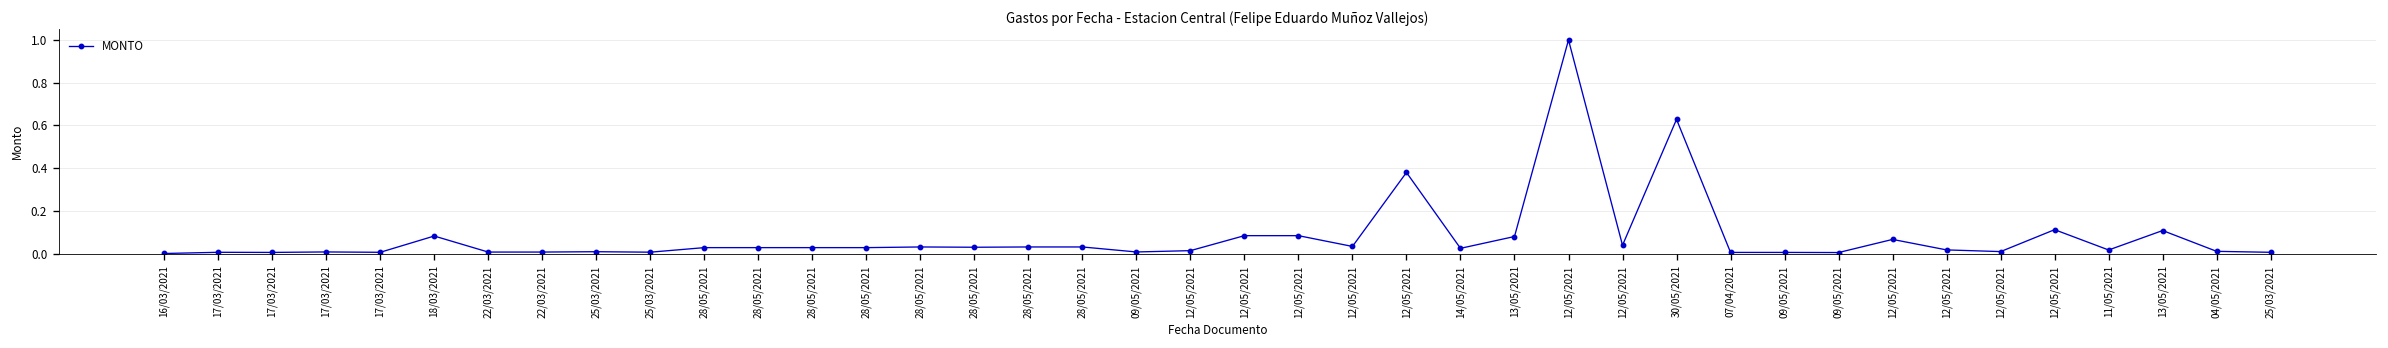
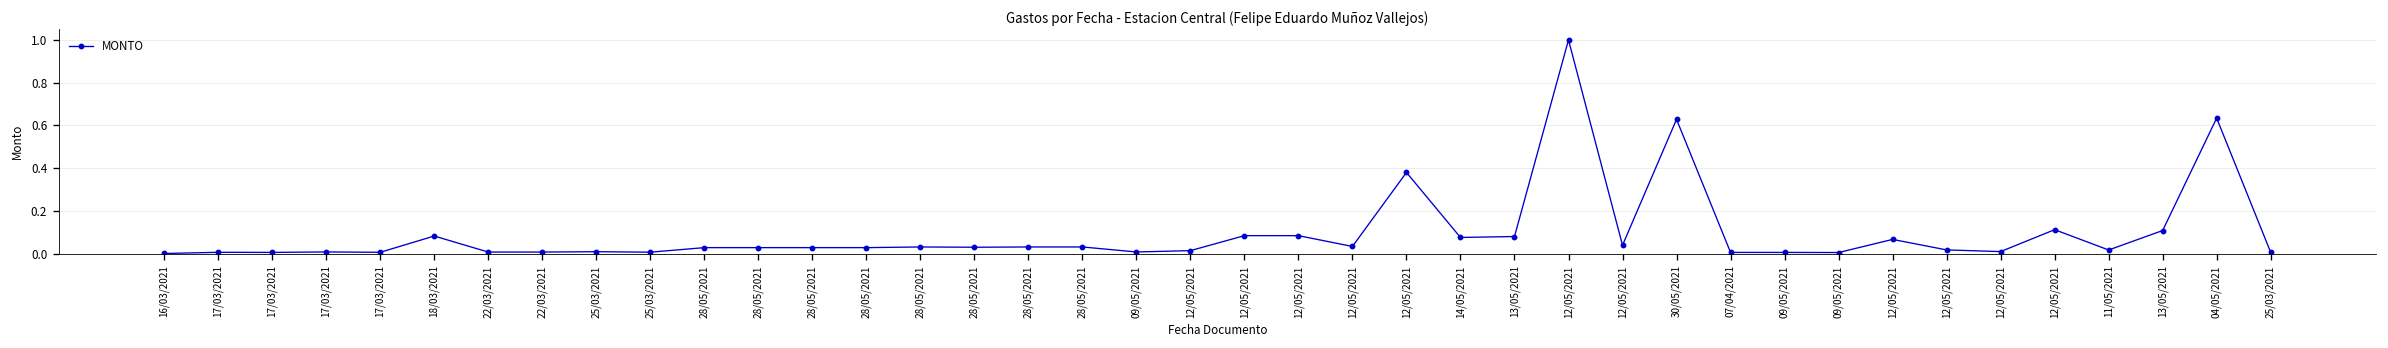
14/05/2021: 0.02 -> 0.08
04/05/2021: 0.01 -> 0.63
